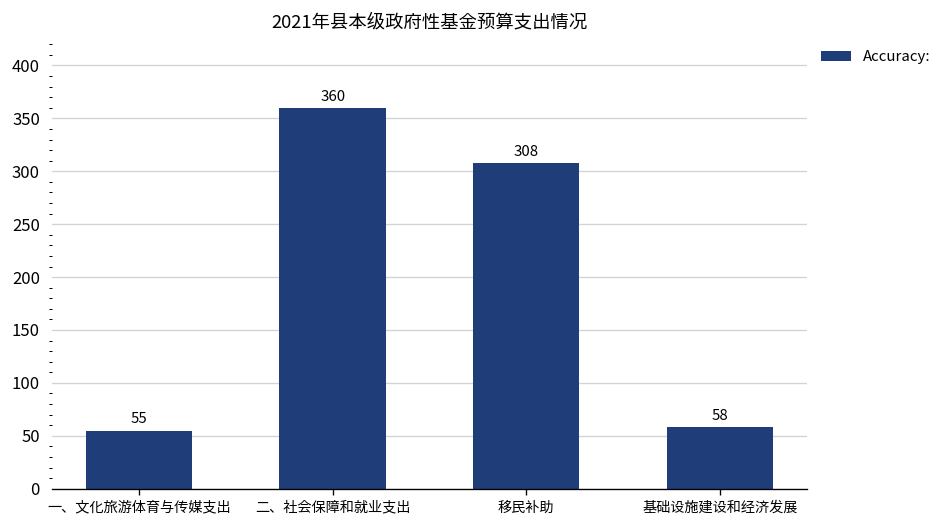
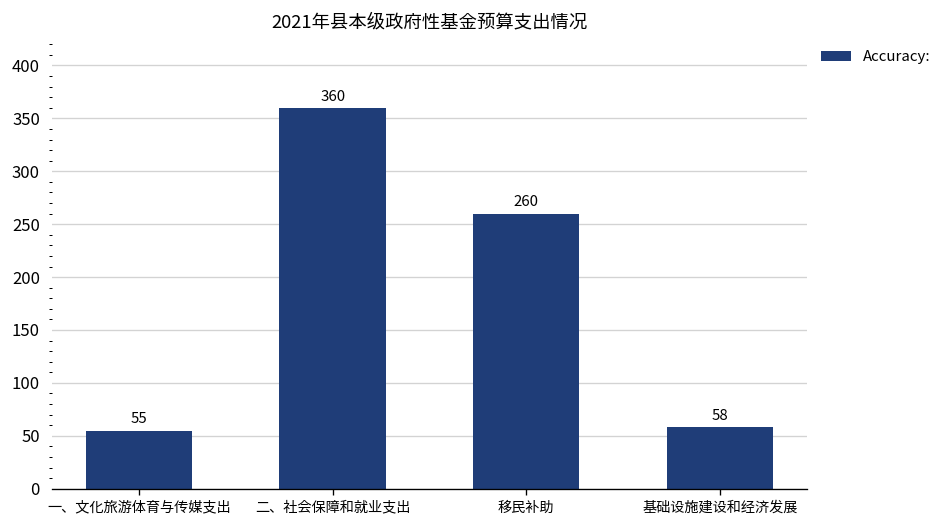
移民补助: 308 -> 260
